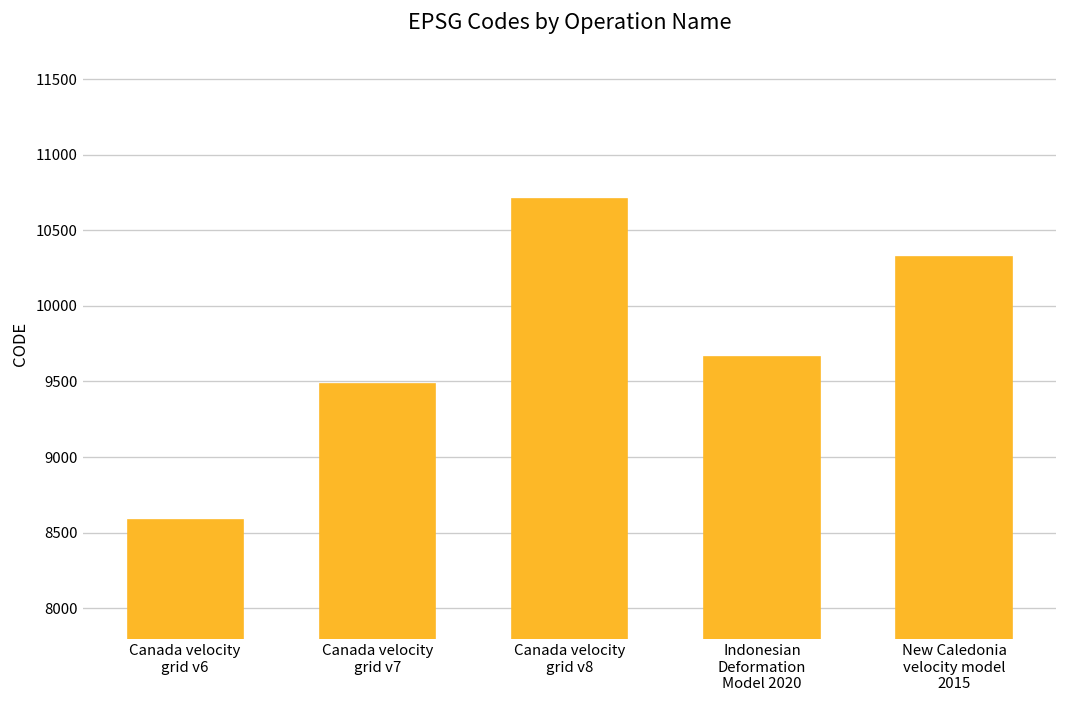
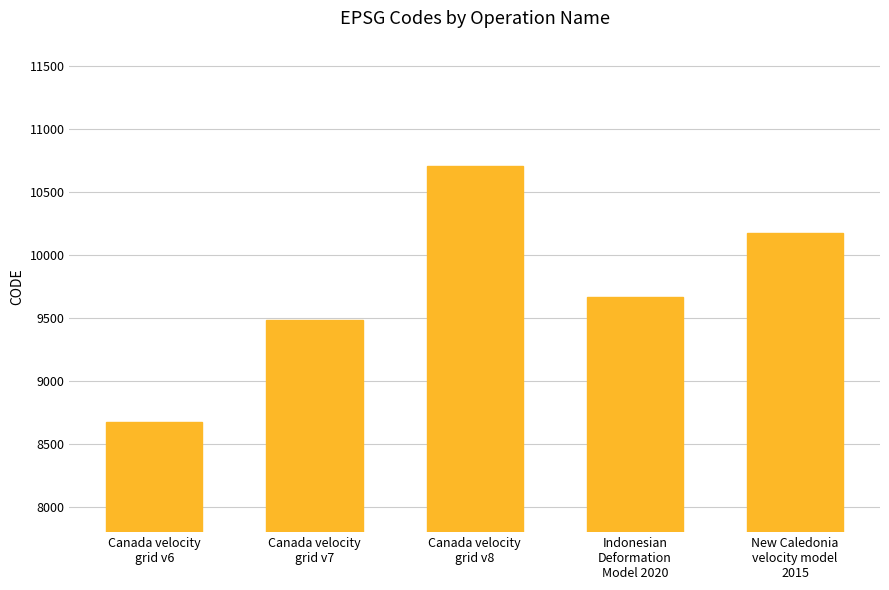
Canada velocity grid v6: 8590 -> 8680
New Caledonia velocity model 2015: 10320 -> 10170
